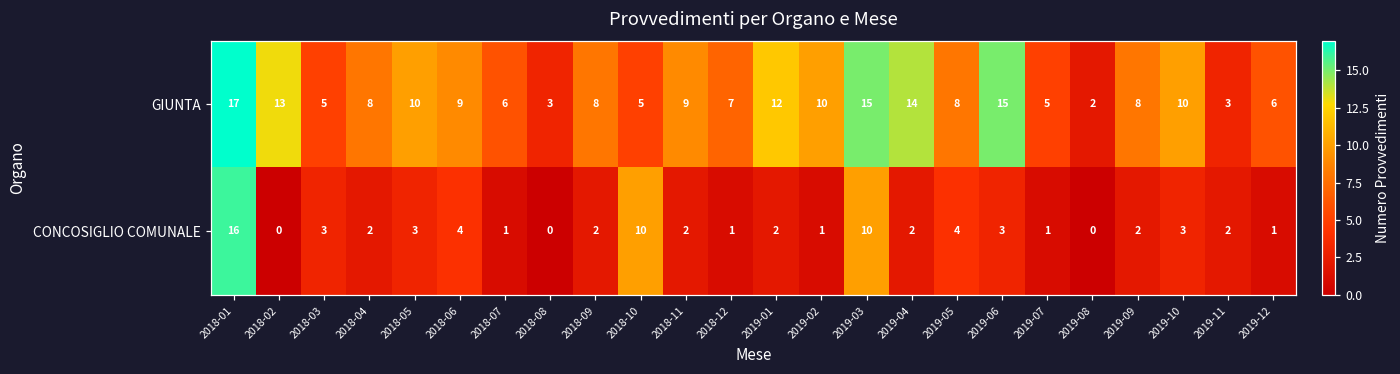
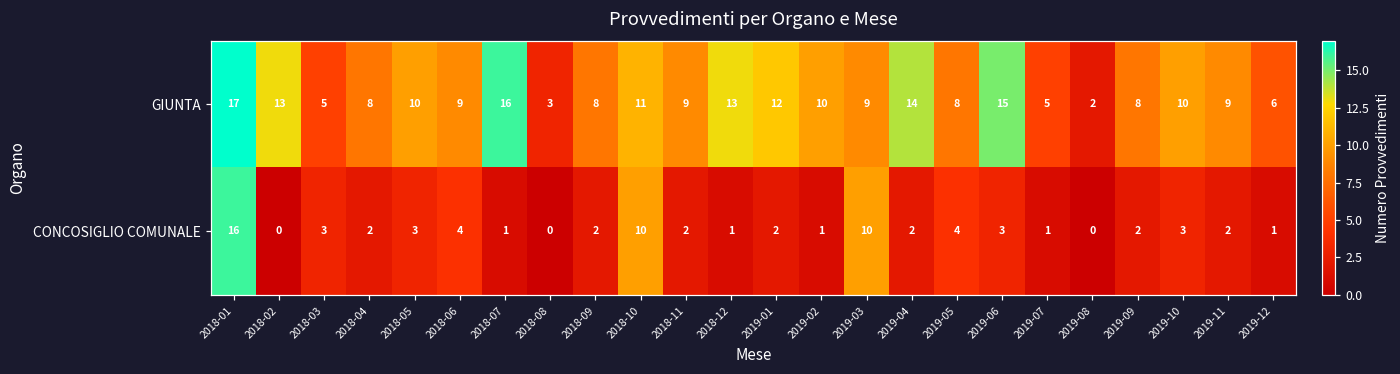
GIUNTA, 2018-07: 6 -> 16
GIUNTA, 2018-10: 5 -> 11
GIUNTA, 2018-12: 7 -> 13
GIUNTA, 2019-03: 15 -> 9
GIUNTA, 2019-11: 3 -> 9
